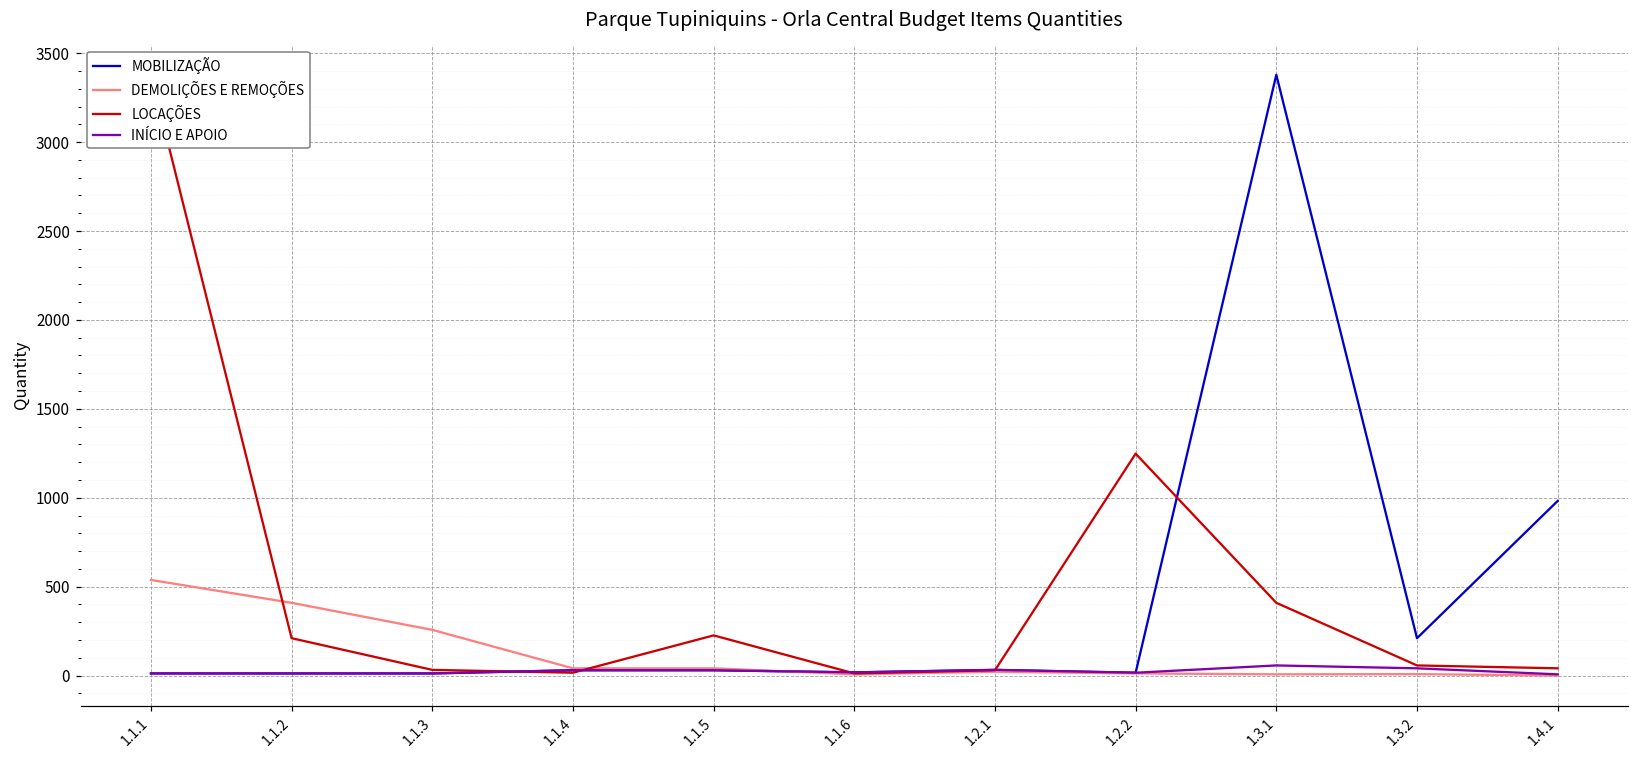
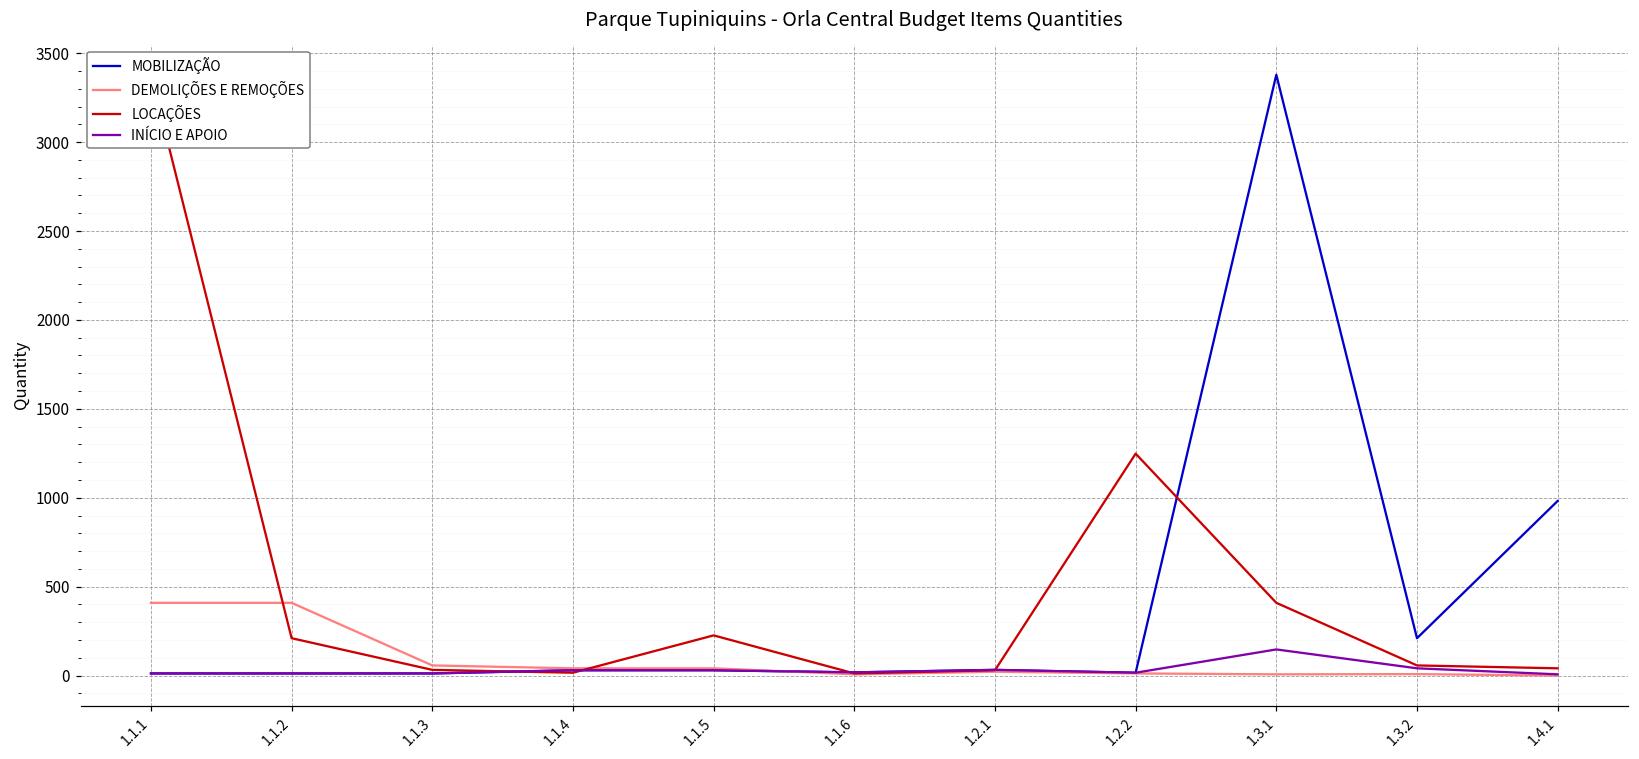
DEMOLIÇÕES E REMOÇÕES, 1.1.1: 540 -> 410
DEMOLIÇÕES E REMOÇÕES, 1.1.3: 260 -> 60
INÍCIO E APOIO, 1.3.1: 60 -> 150
